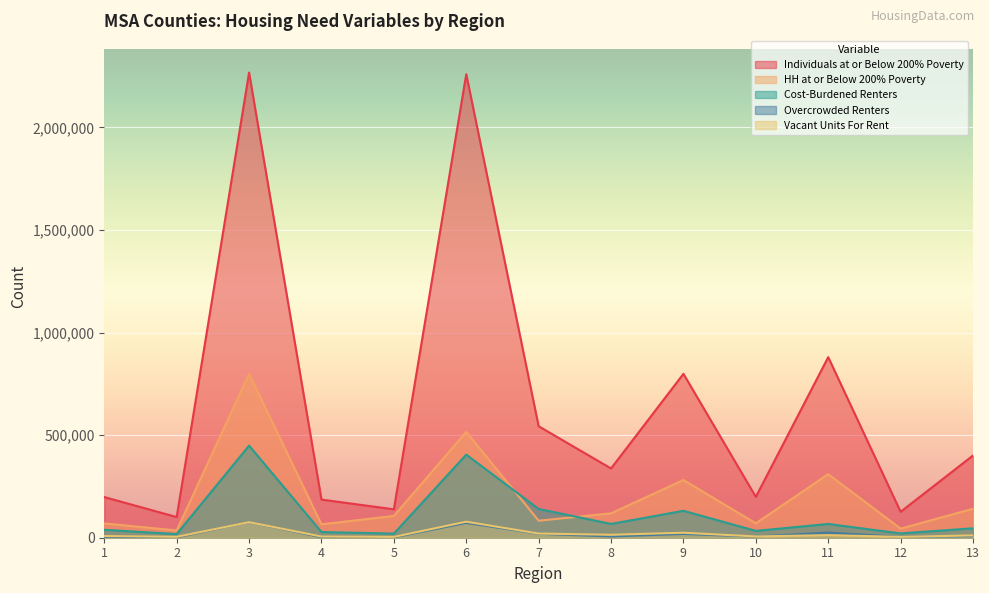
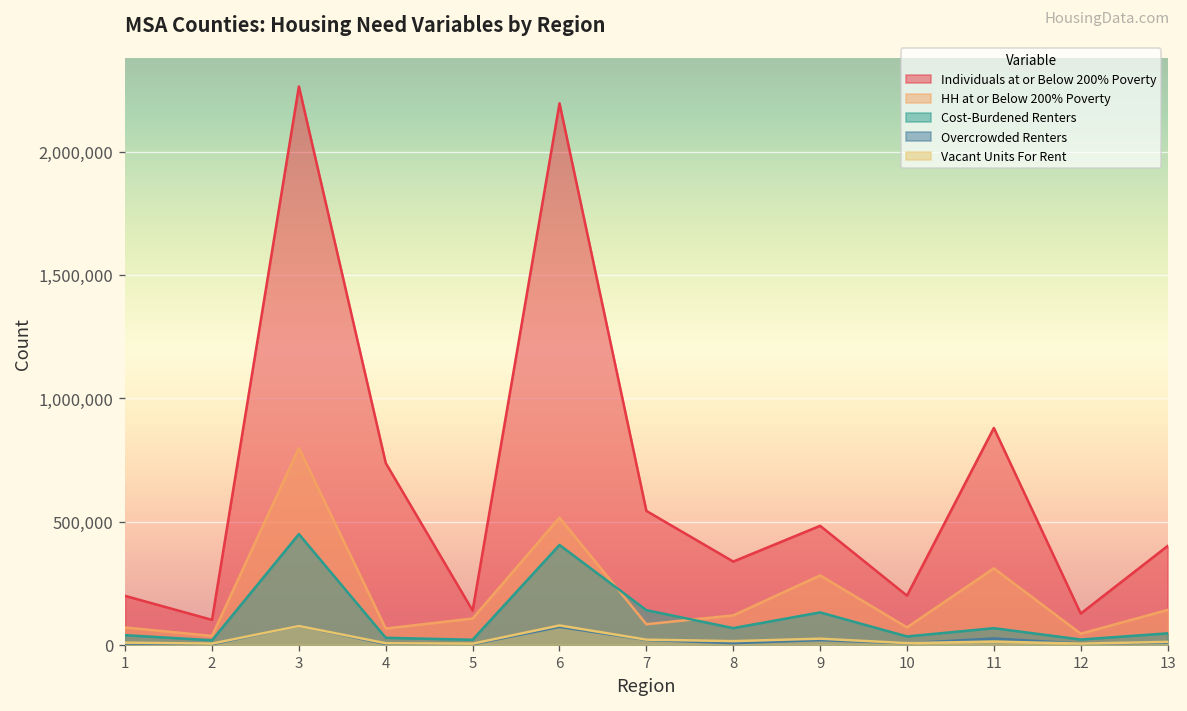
Individuals at or Below 200% Poverty, 4: 190,000 -> 740,000
Individuals at or Below 200% Poverty, 6: 2,260,000 -> 2,200,000
Individuals at or Below 200% Poverty, 9: 800,000 -> 480,000
